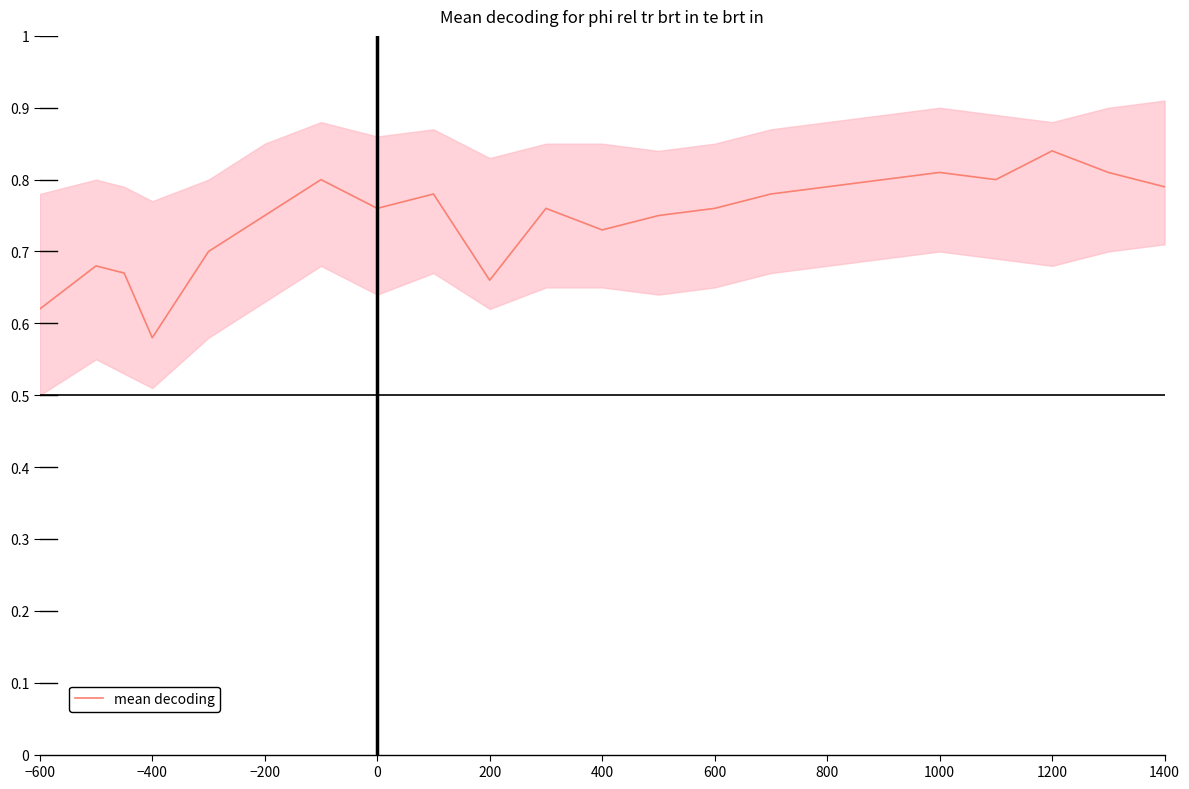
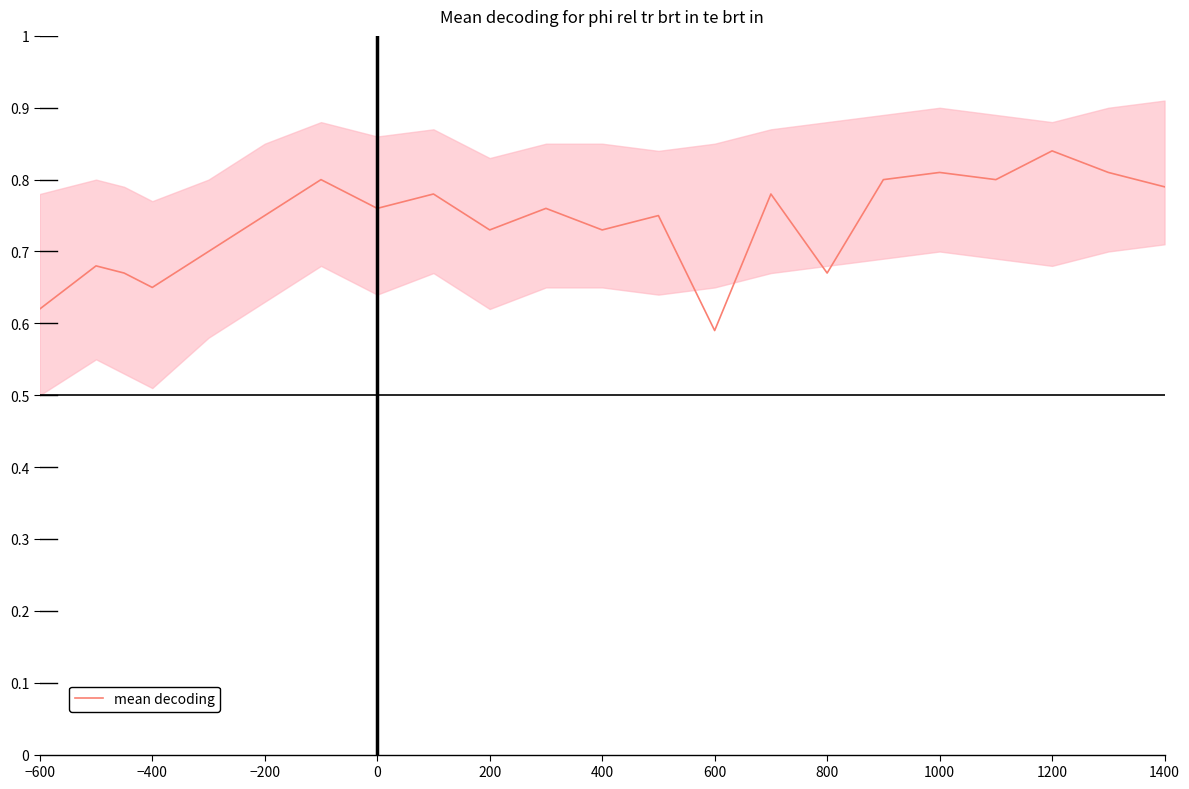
mean decoding, −400: 0.58 -> 0.65
mean decoding, 200: 0.66 -> 0.73
mean decoding, 600: 0.76 -> 0.59
mean decoding, 800: 0.79 -> 0.67
